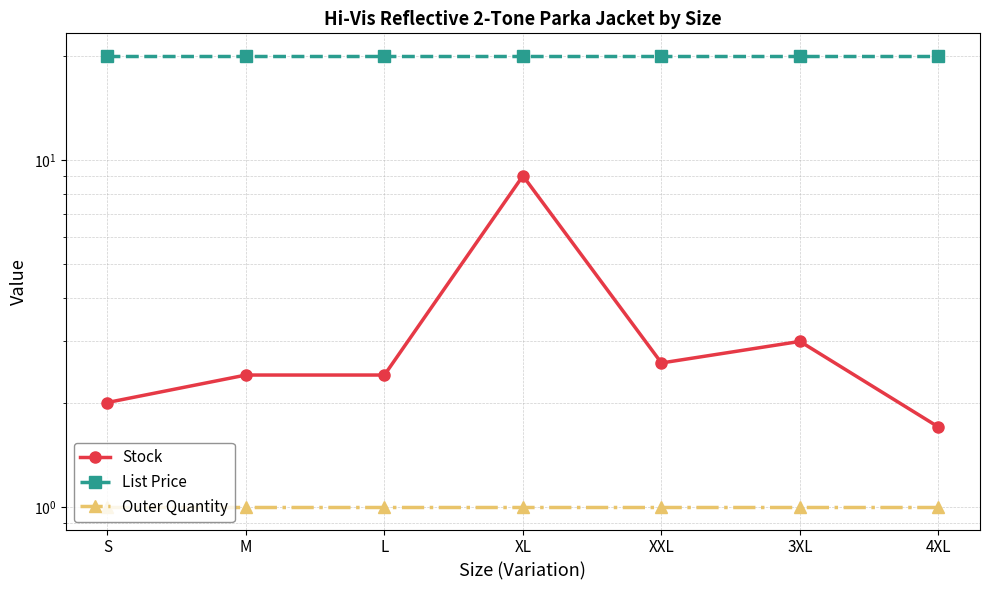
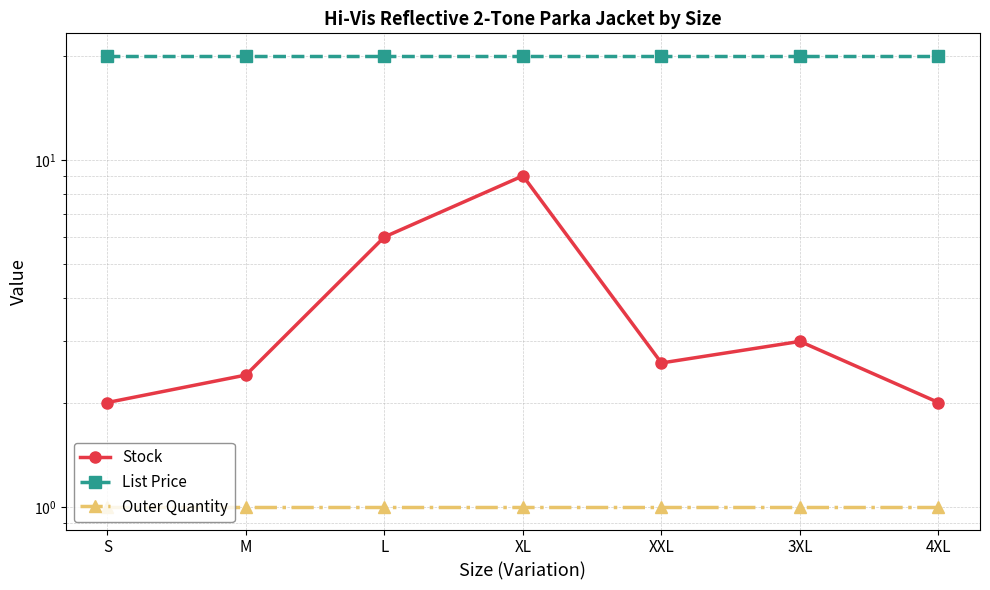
Stock, L: 2.4 -> 6.0
Stock, 4XL: 1.7 -> 2.0
